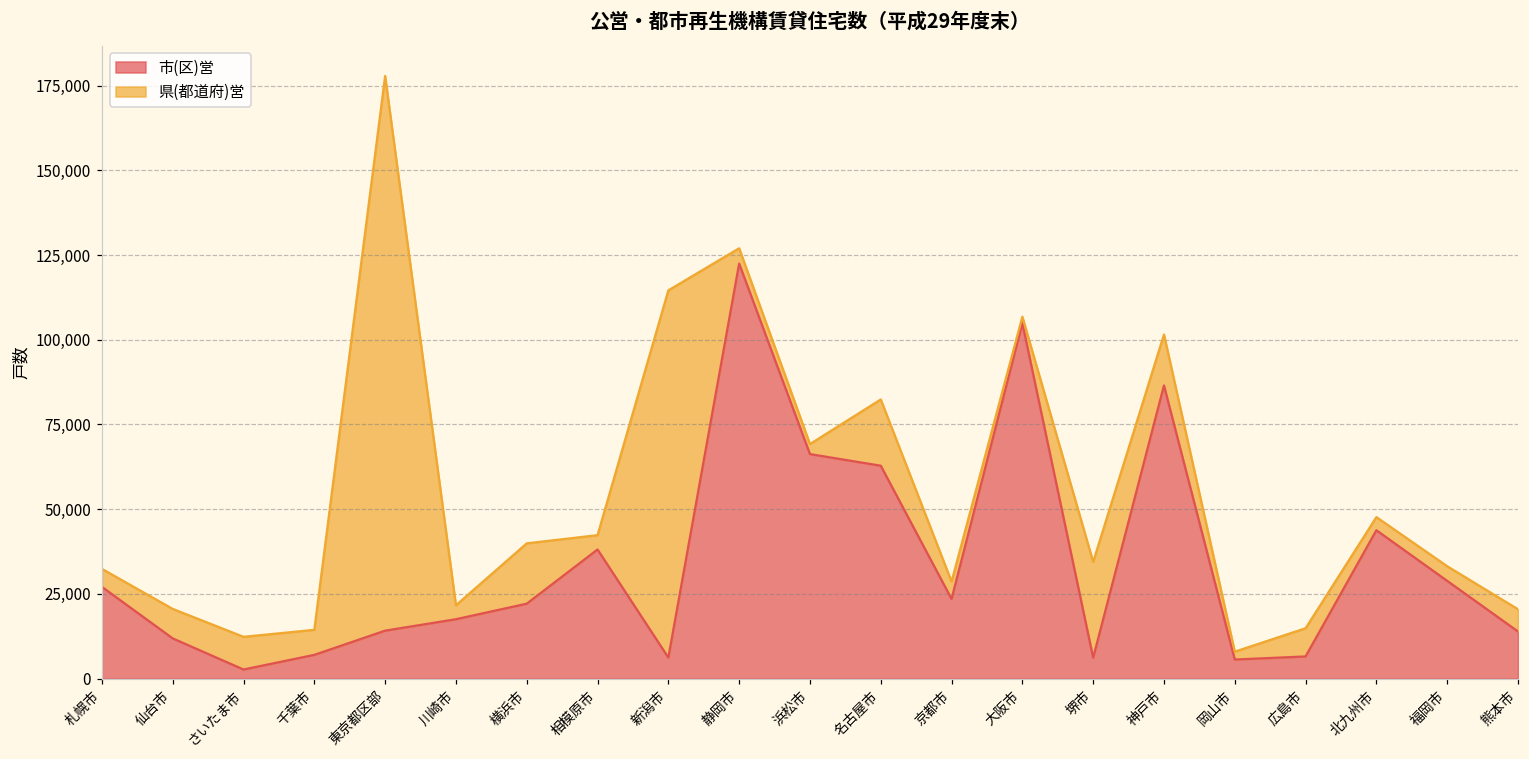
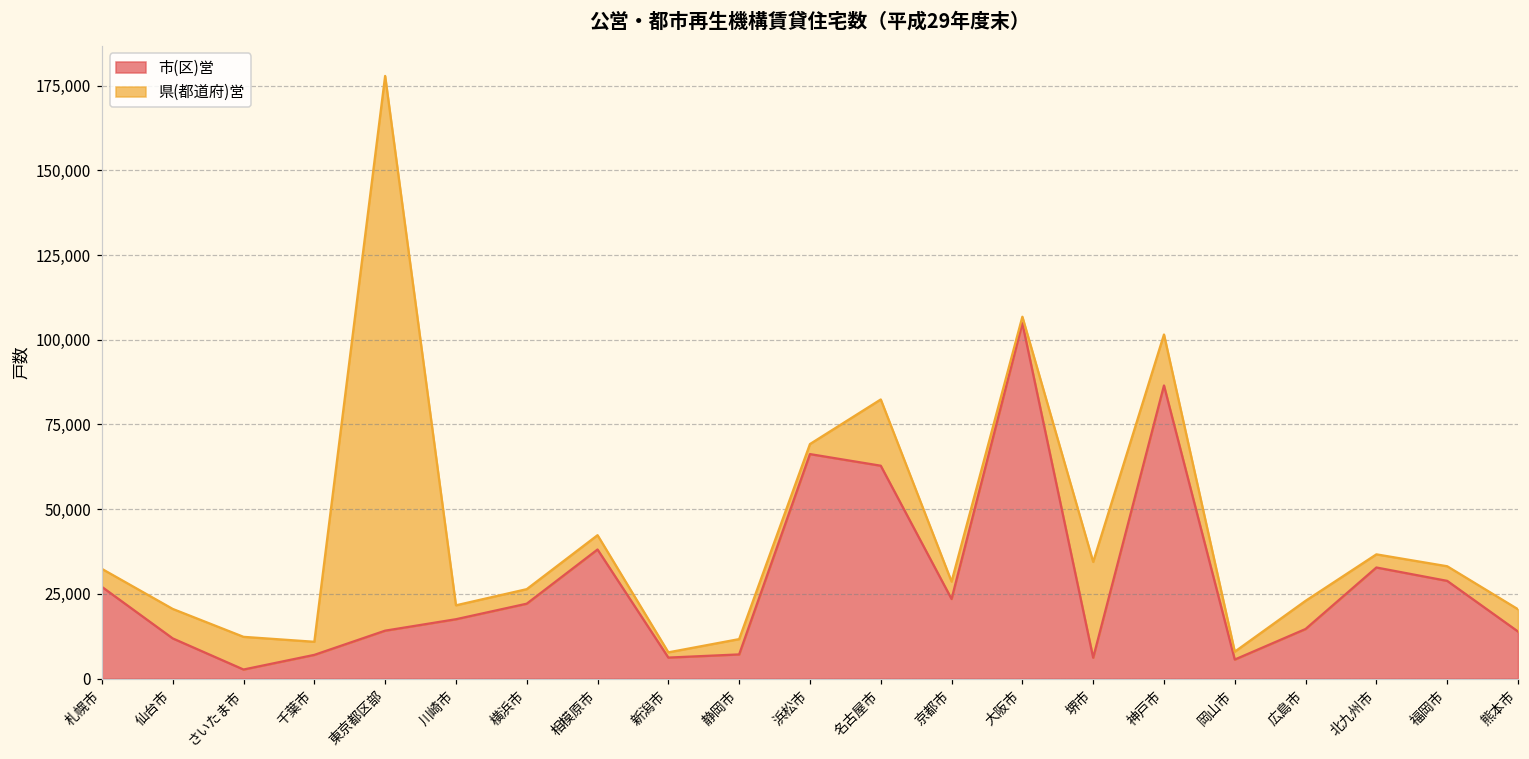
県(都道府)営, 千葉市: 7,000 -> 4,000
県(都道府)営, 横浜市: 18,000 -> 4,000
県(都道府)営, 新潟市: 108,000 -> 2,000
市(区)営, 静岡市: 122,000 -> 7,000
市(区)営, 広島市: 7,000 -> 15,000
市(区)営, 北九州市: 44,000 -> 33,000
